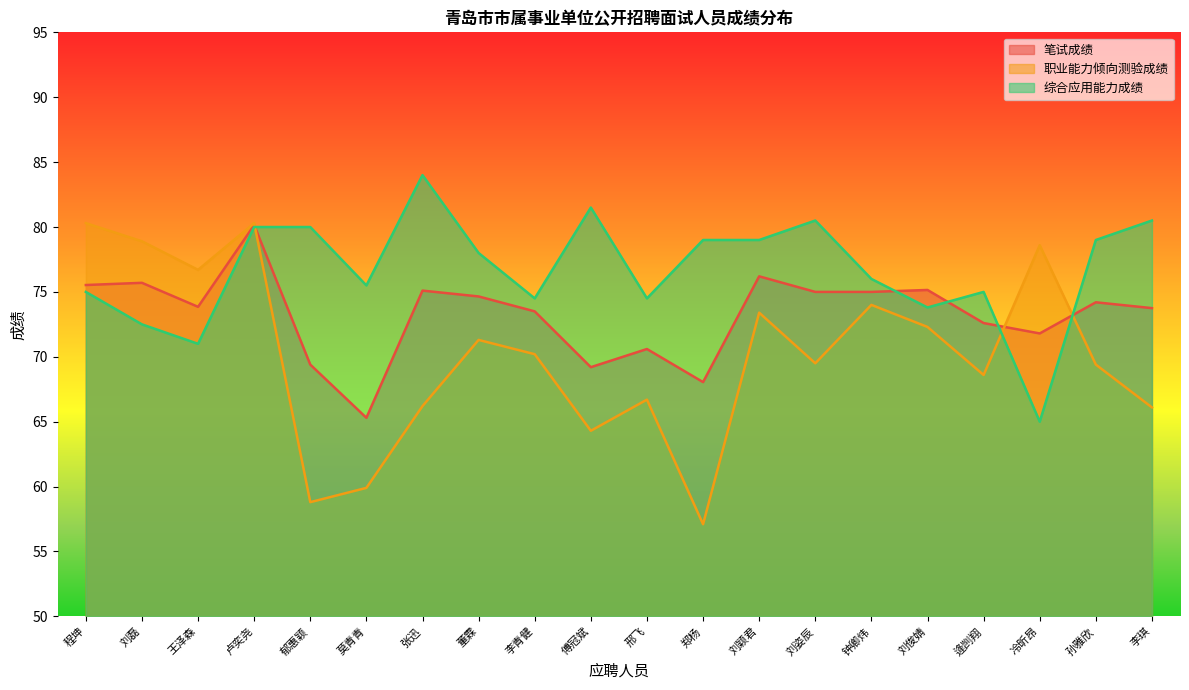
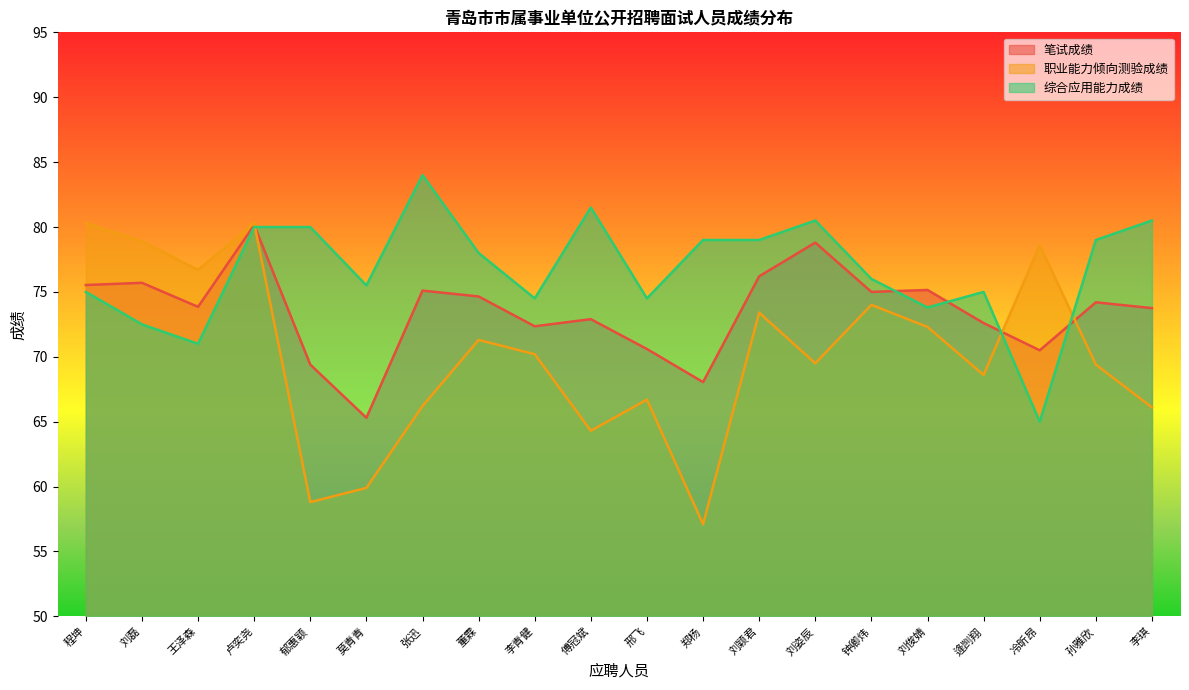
笔试成绩, 李青健: 73.5 -> 72.4
笔试成绩, 傅冠斌: 69.2 -> 72.9
笔试成绩, 刘姿辰: 75.0 -> 78.8
笔试成绩, 冷昕昂: 71.8 -> 70.5
